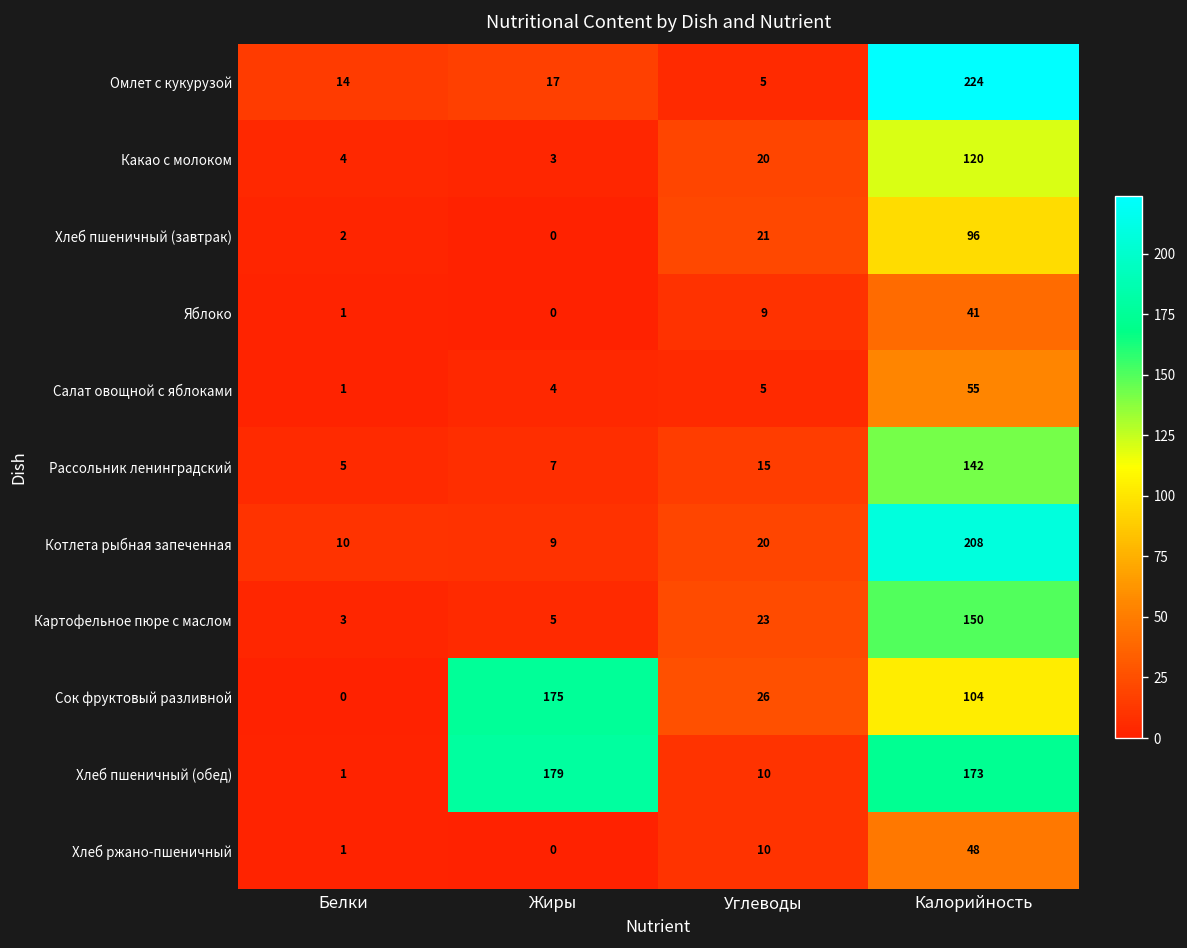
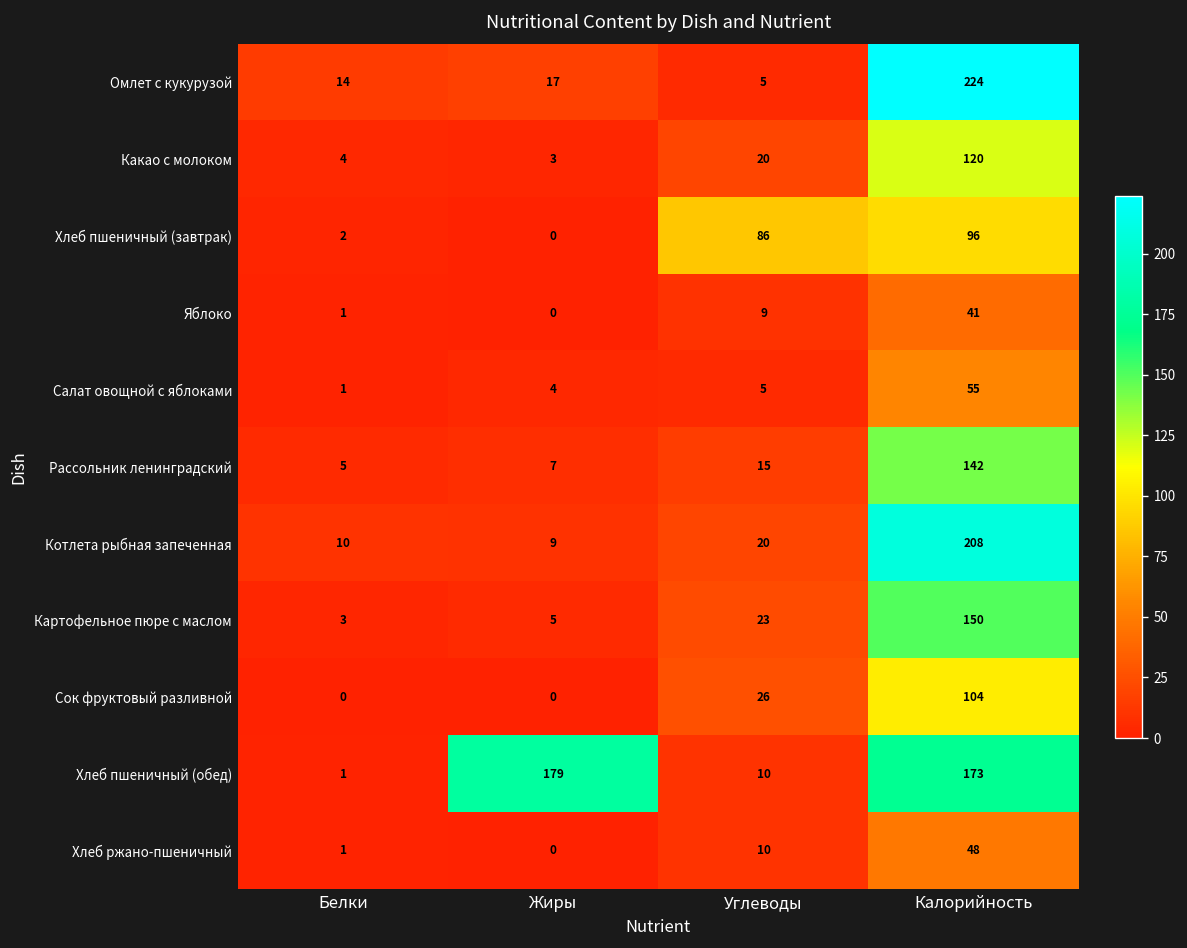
Хлеб пшеничный (завтрак), Углеводы: 21 -> 86
Сок фруктовый разливной, Жиры: 175 -> 0
